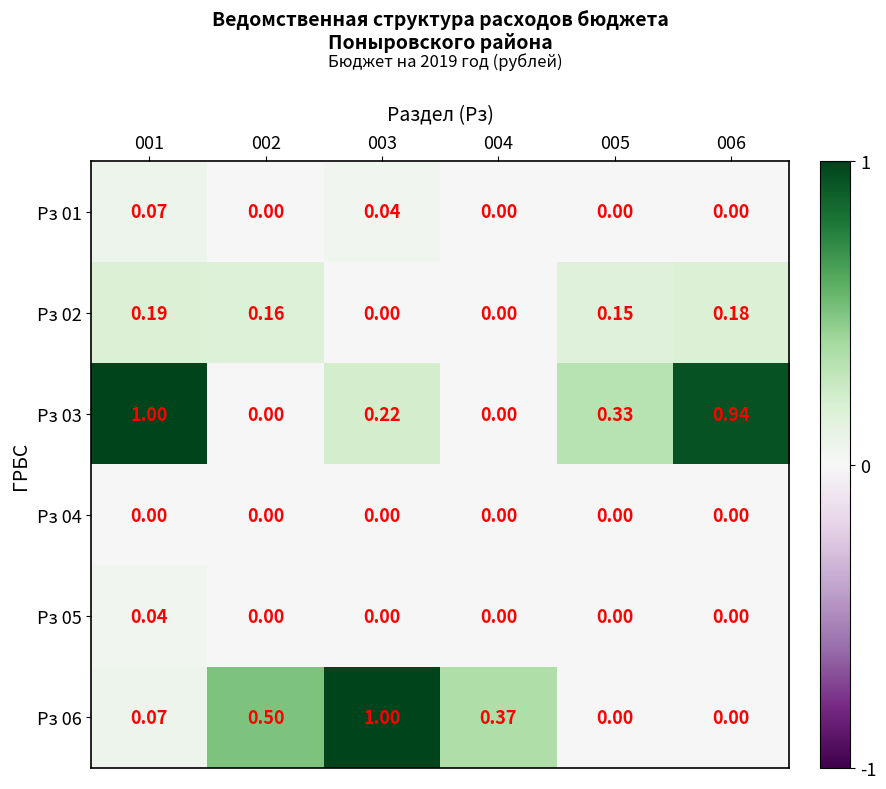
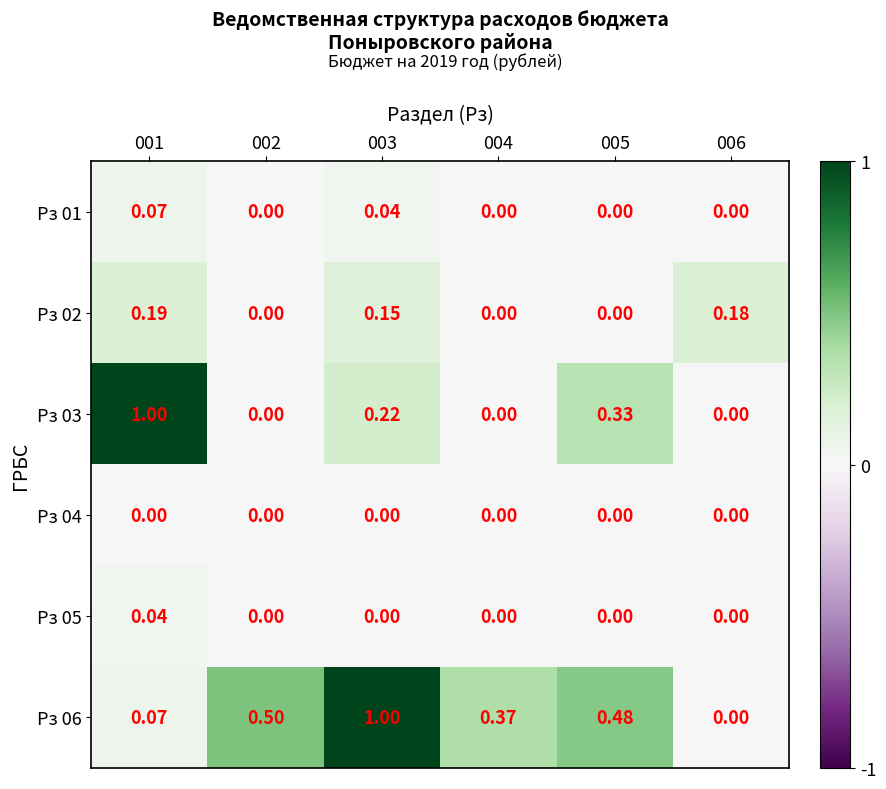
Рз 02, 002: 0.16 -> 0.00
Рз 02, 003: 0.00 -> 0.15
Рз 02, 005: 0.15 -> 0.00
Рз 03, 006: 0.94 -> 0.00
Рз 06, 005: 0.00 -> 0.48
